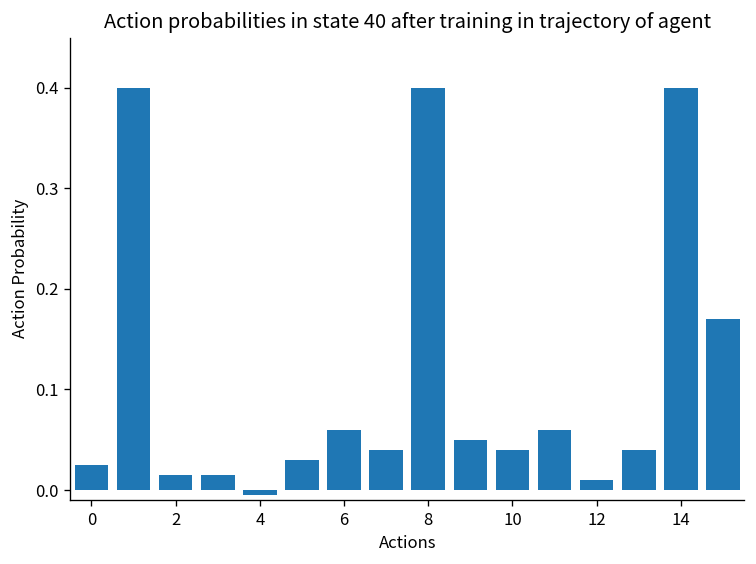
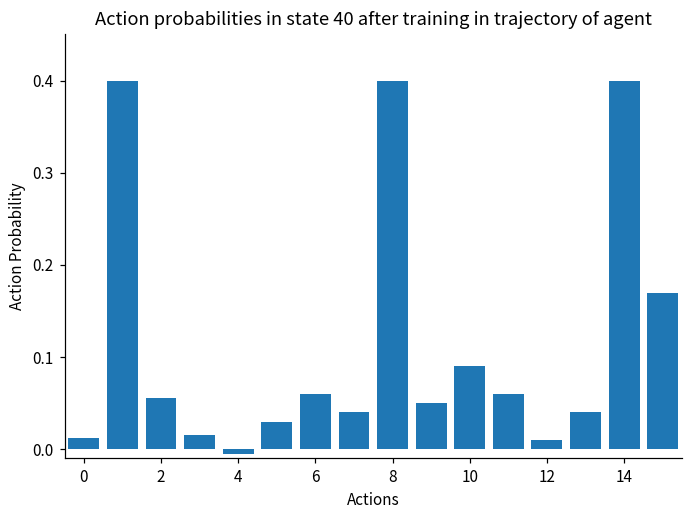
0: 0.03 -> 0.01
2: 0.02 -> 0.06
10: 0.04 -> 0.09
